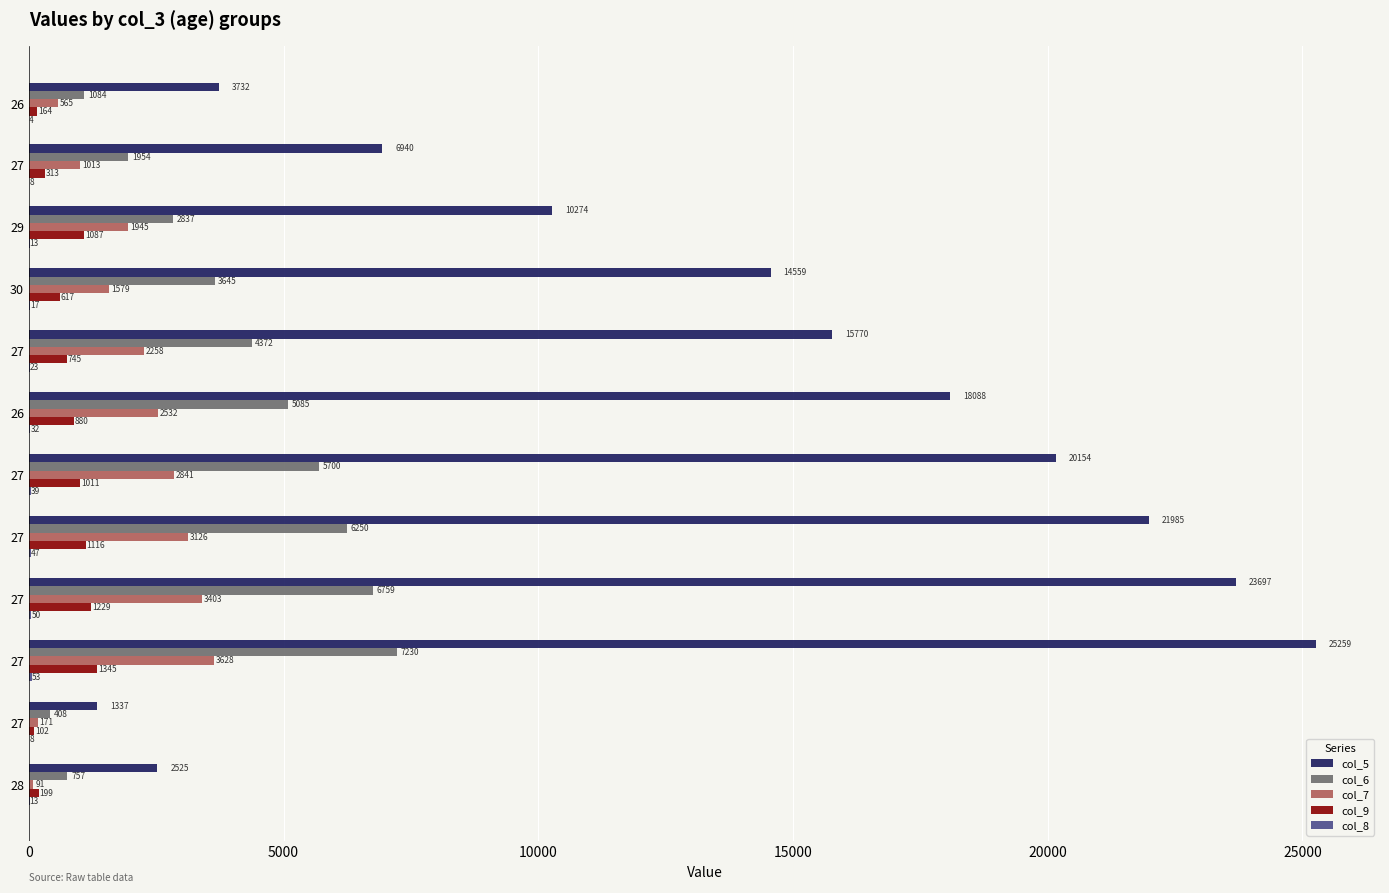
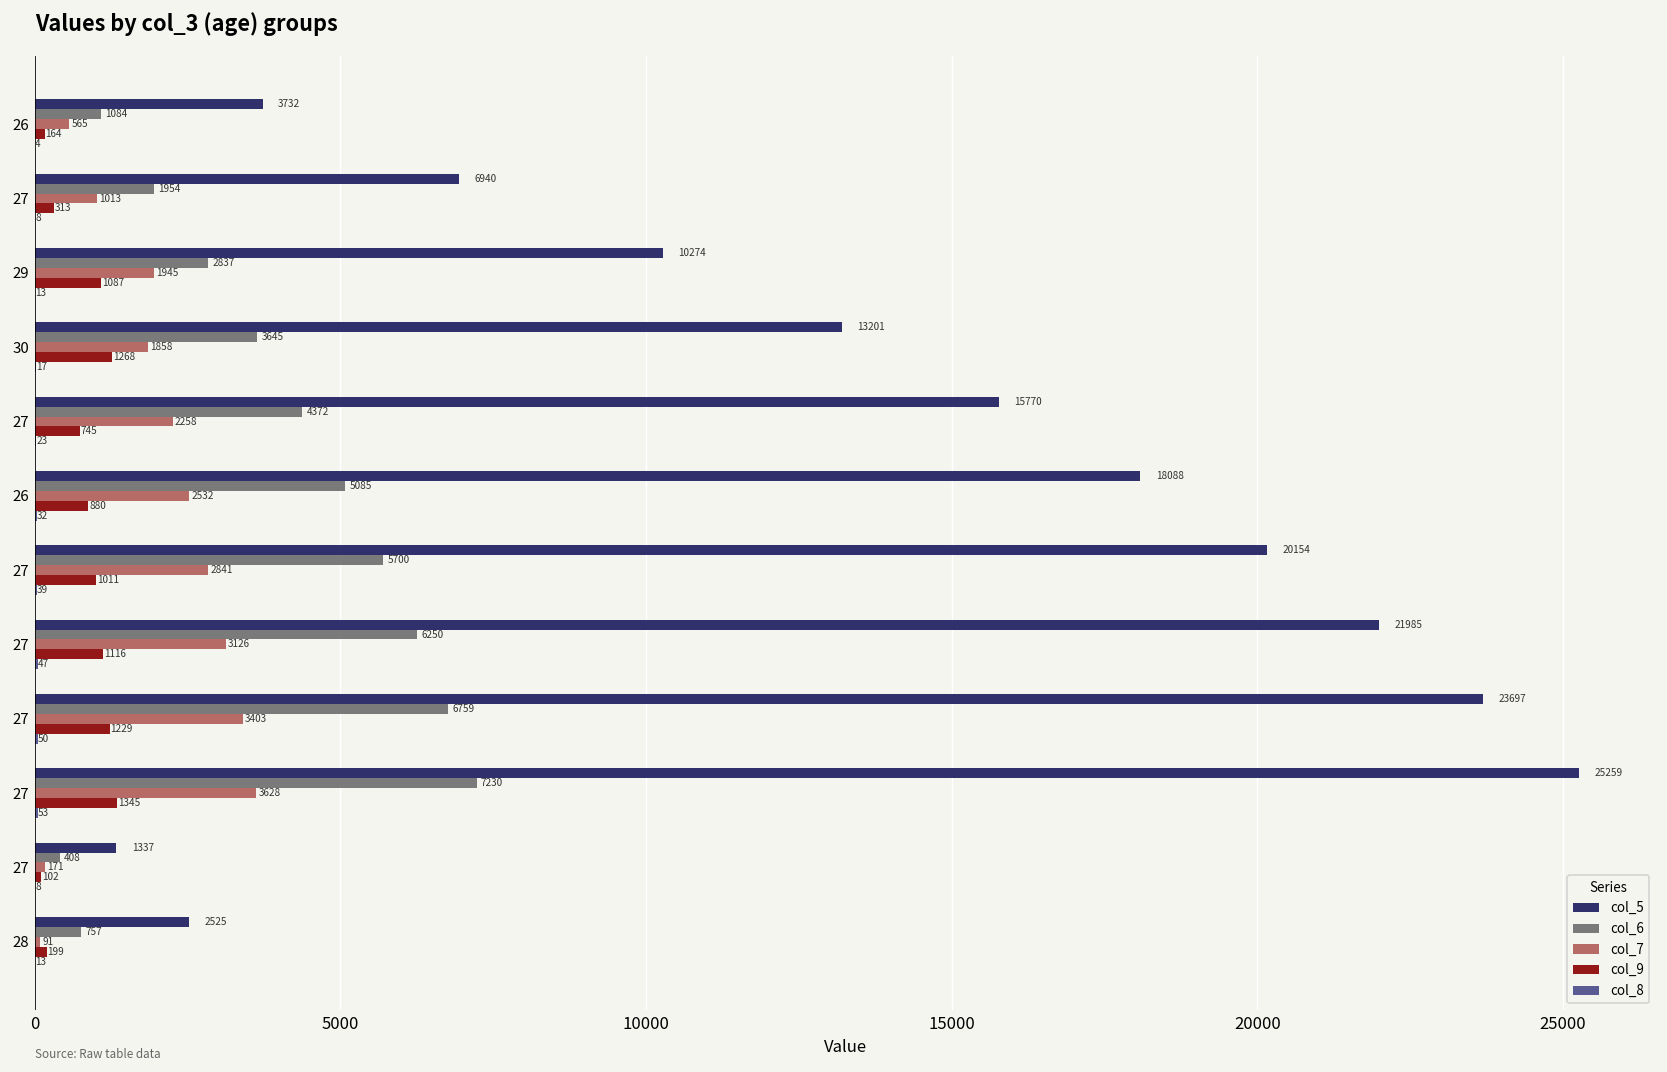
col_5, 30: 14559 -> 13201
col_7, 30: 1579 -> 1858
col_9, 30: 617 -> 1268
